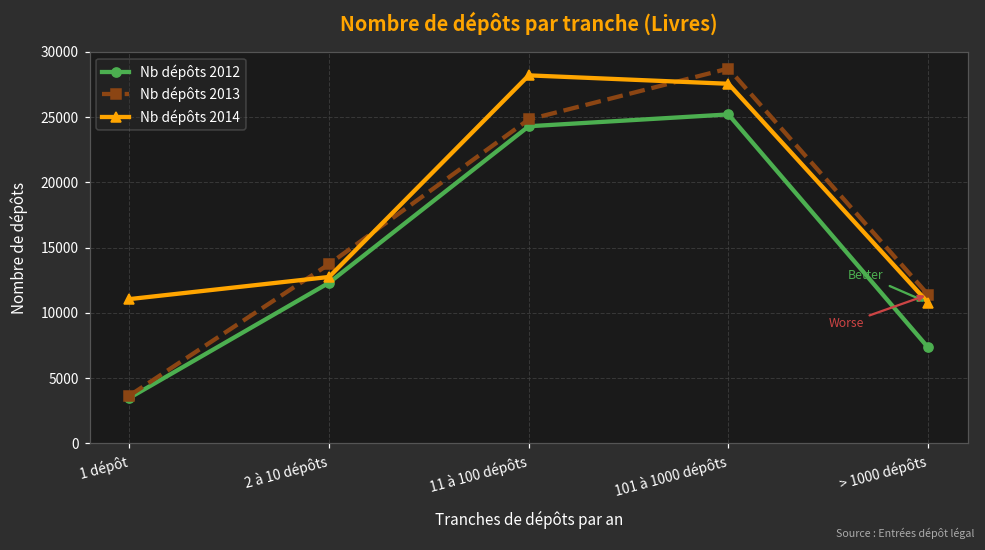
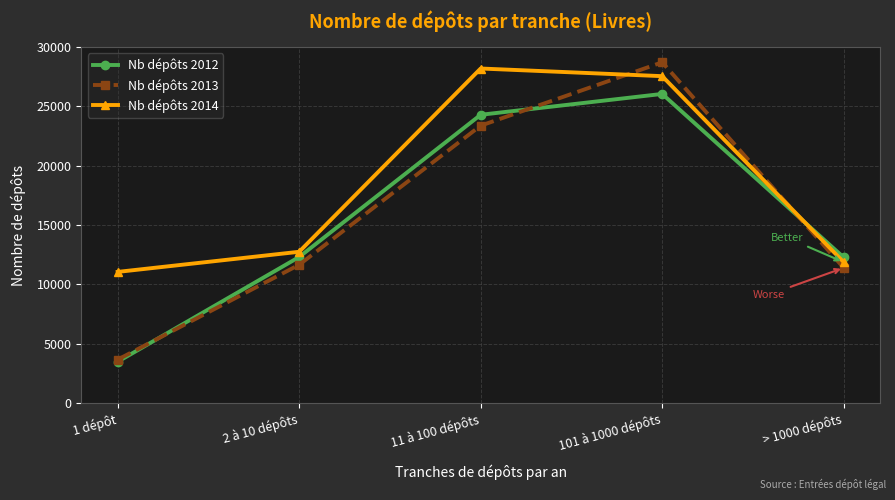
Nb dépôts 2013, 2 à 10 dépôts: 13700 -> 11700
Nb dépôts 2013, 11 à 100 dépôts: 24800 -> 23400
Nb dépôts 2012, 101 à 1000 dépôts: 25200 -> 26100
Nb dépôts 2012, > 1000 dépôts: 7300 -> 12300
Nb dépôts 2014, > 1000 dépôts: 10800 -> 11900
